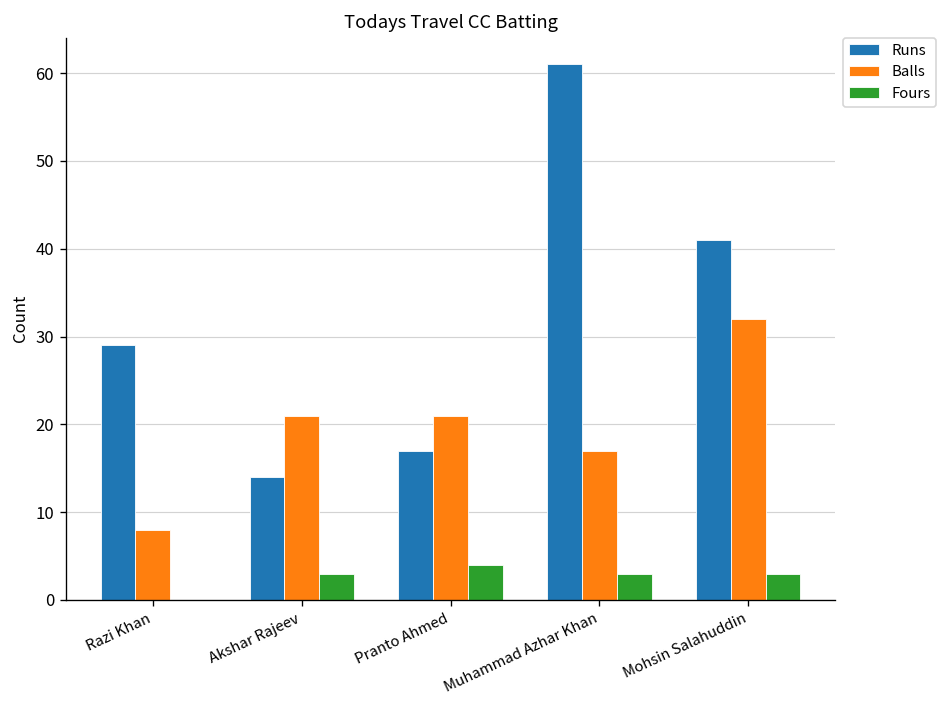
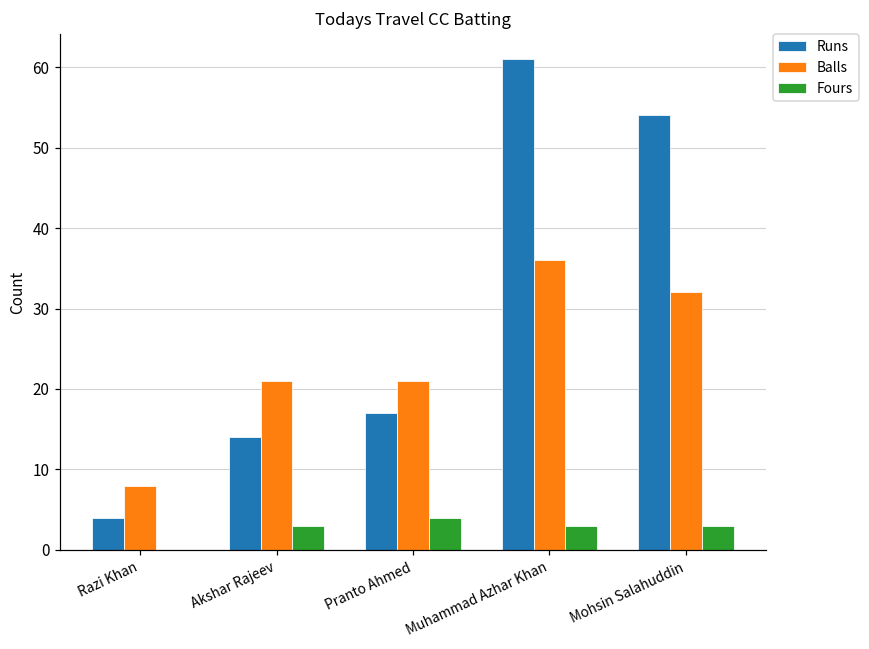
Runs, Razi Khan: 29 -> 4
Balls, Muhammad Azhar Khan: 17 -> 36
Runs, Mohsin Salahuddin: 41 -> 54
